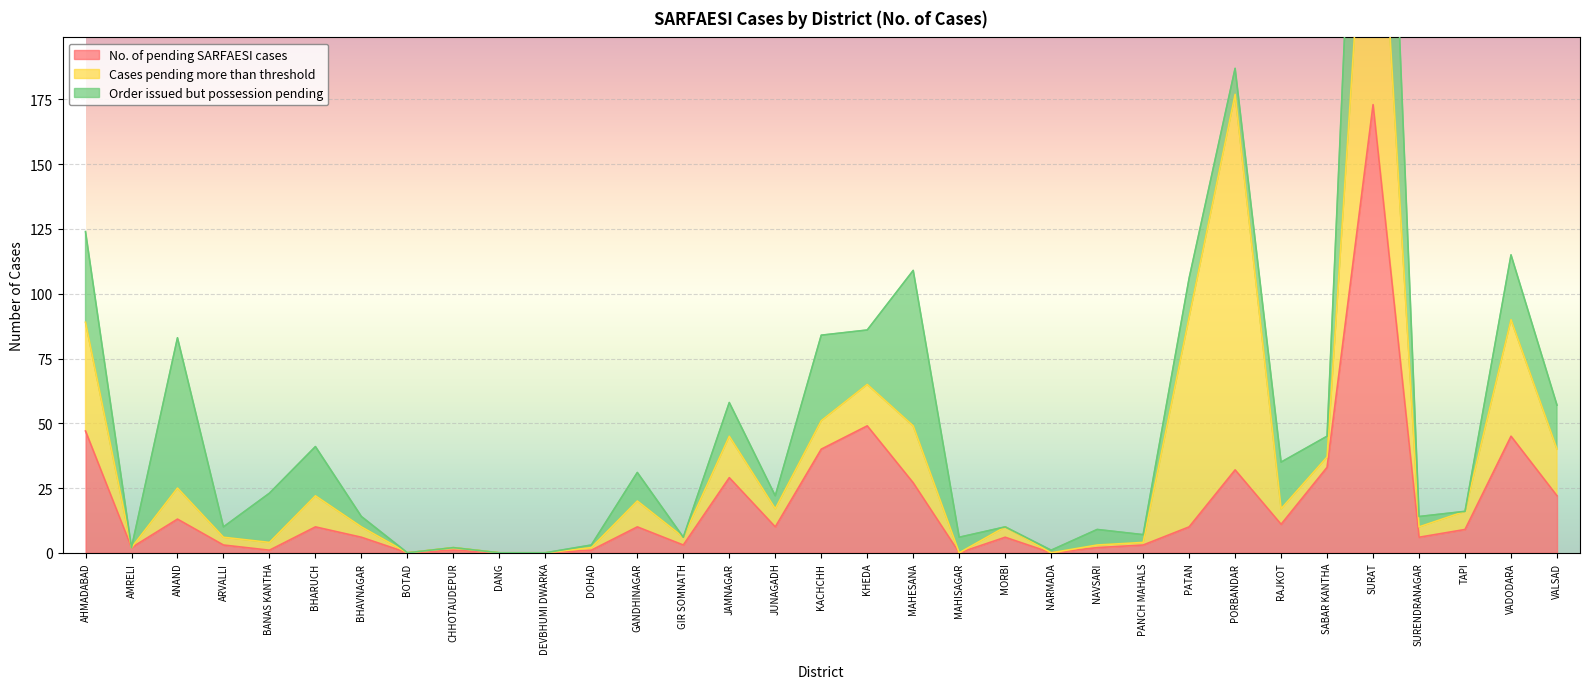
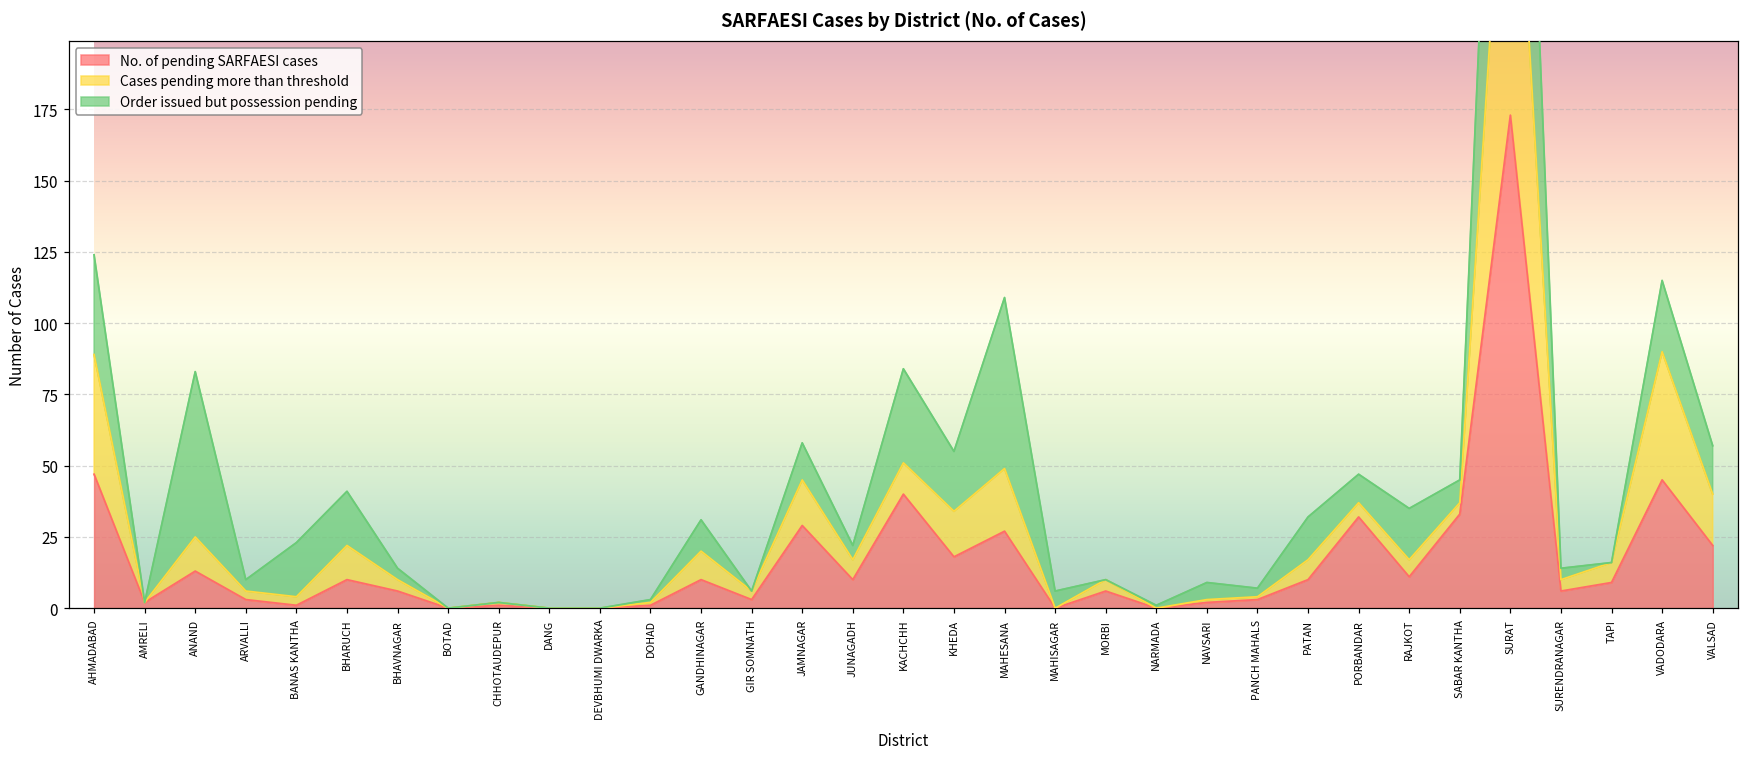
No. of pending SARFAESI cases, KHEDA: 49 -> 18
Cases pending more than threshold, PATAN: 81 -> 7
Cases pending more than threshold, PORBANDAR: 145 -> 5
